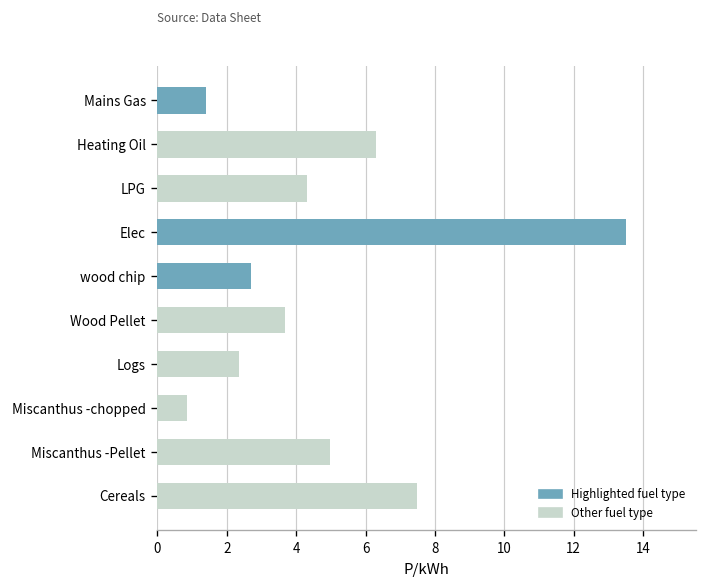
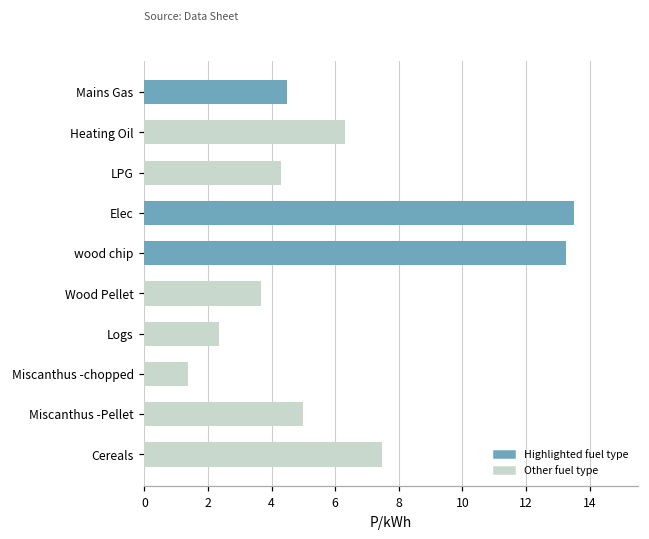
Mains Gas: 1.4 -> 4.5
wood chip: 2.7 -> 13.3
Miscanthus -chopped: 0.8 -> 1.4
